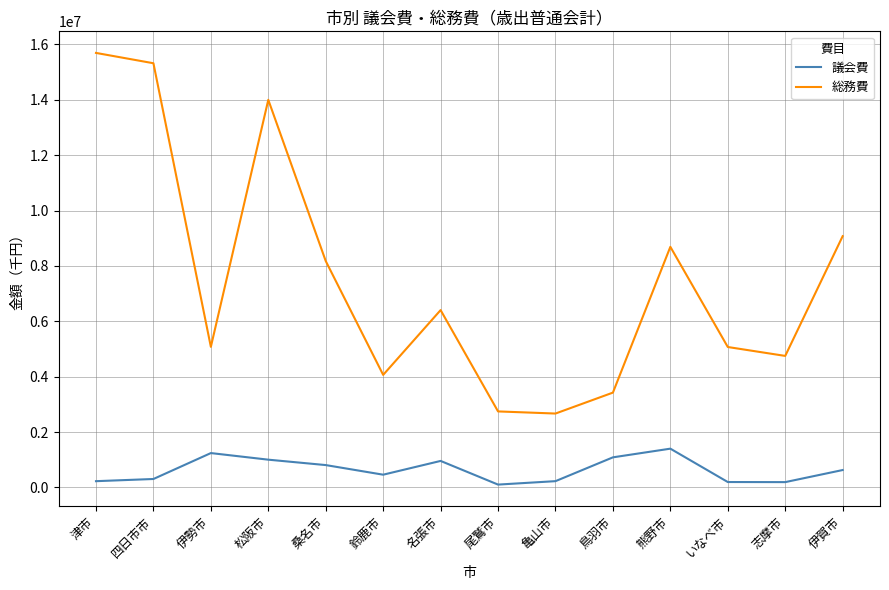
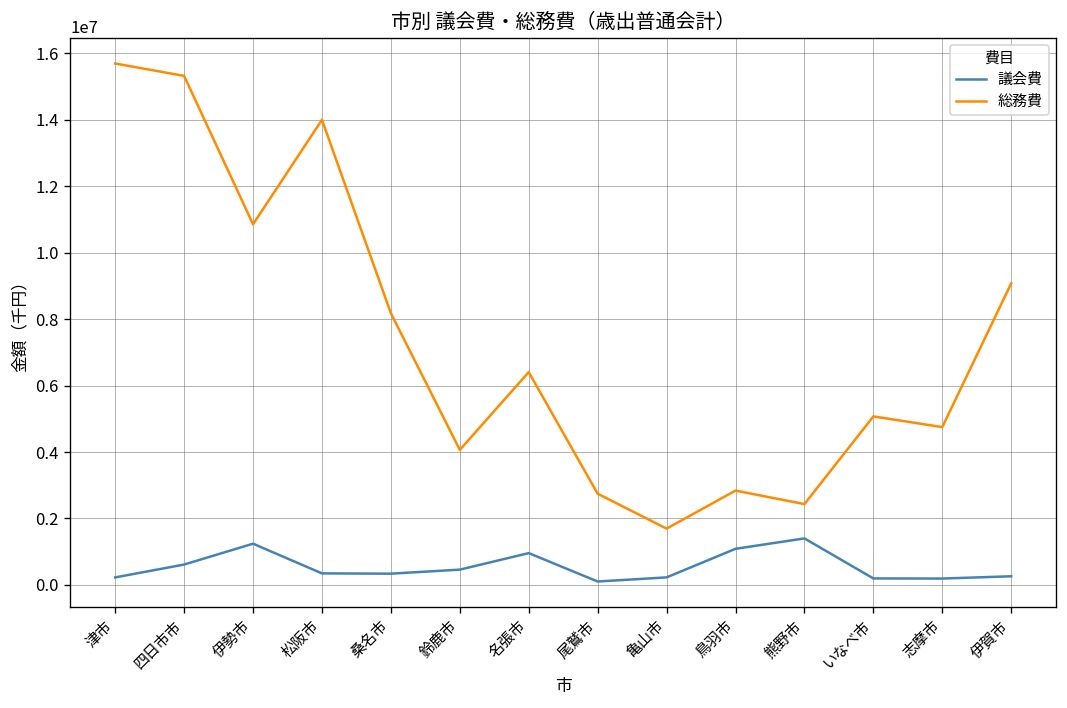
議会費, 四日市市: 300000 -> 600000
総務費, 伊勢市: 5100000 -> 10900000
議会費, 松阪市: 1000000 -> 300000
議会費, 桑名市: 800000 -> 300000
総務費, 亀山市: 2700000 -> 1700000
総務費, 鳥羽市: 3400000 -> 2800000
総務費, 熊野市: 8700000 -> 2400000
議会費, 伊賀市: 600000 -> 300000
